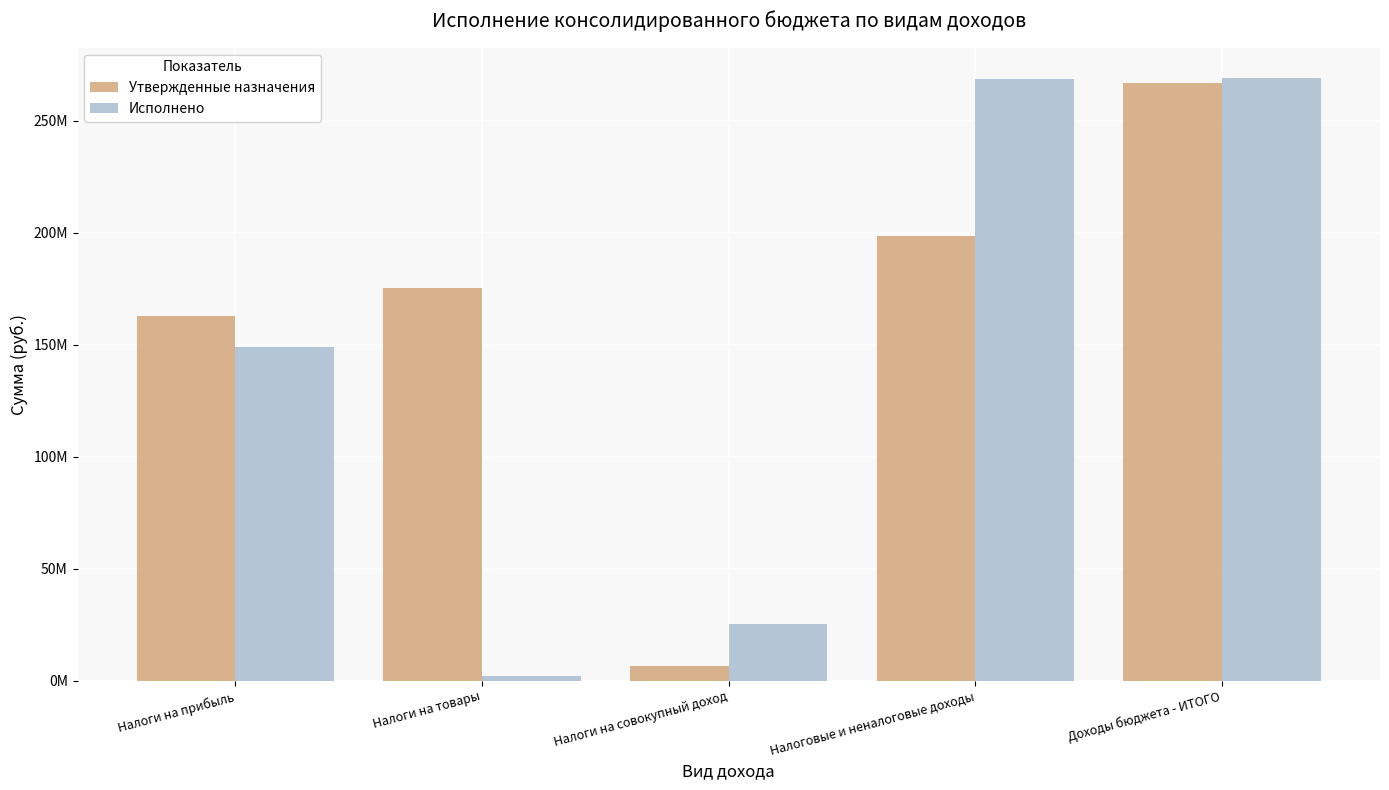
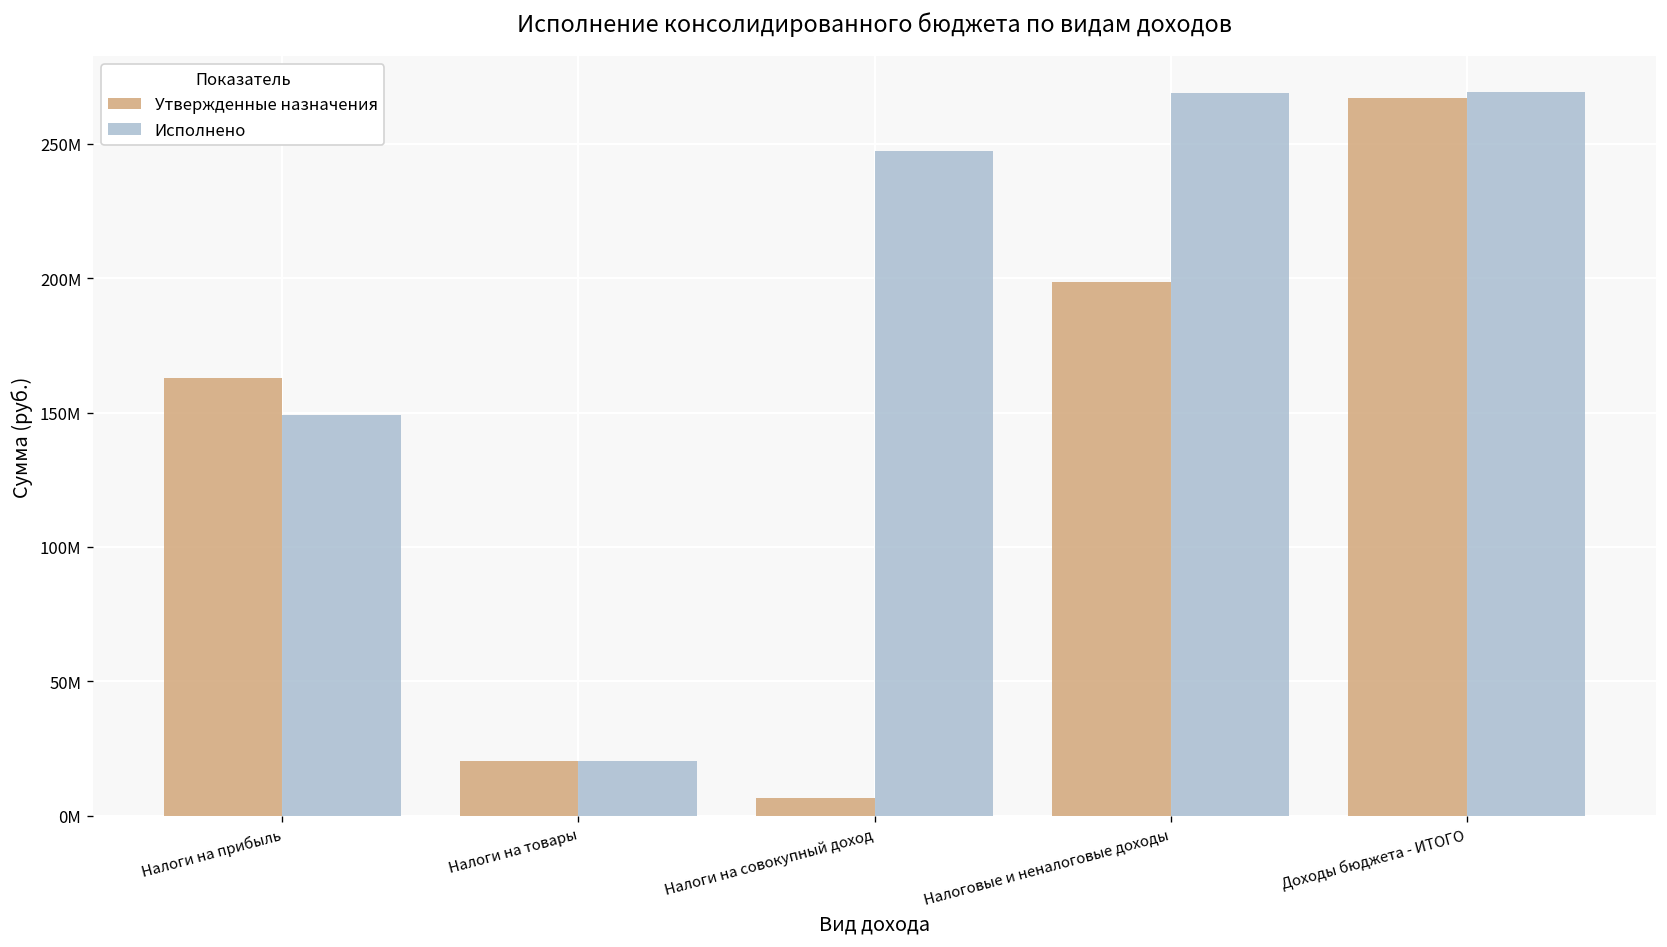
Утвержденные назначения, Налоги на товары: 175000000 -> 20000000
Исполнено, Налоги на товары: 2000000 -> 20000000
Исполнено, Налоги на совокупный доход: 25000000 -> 247000000
